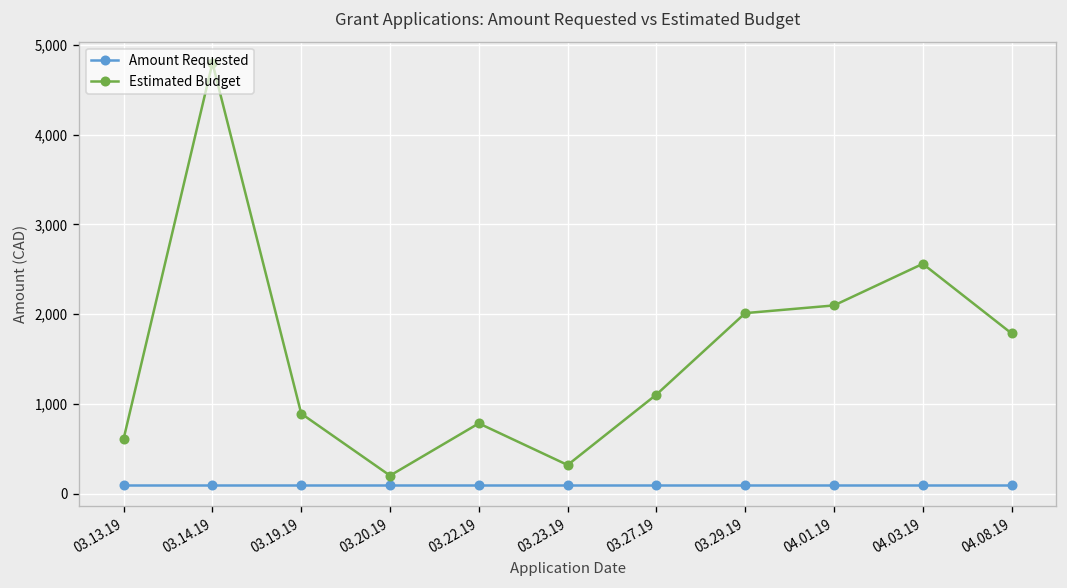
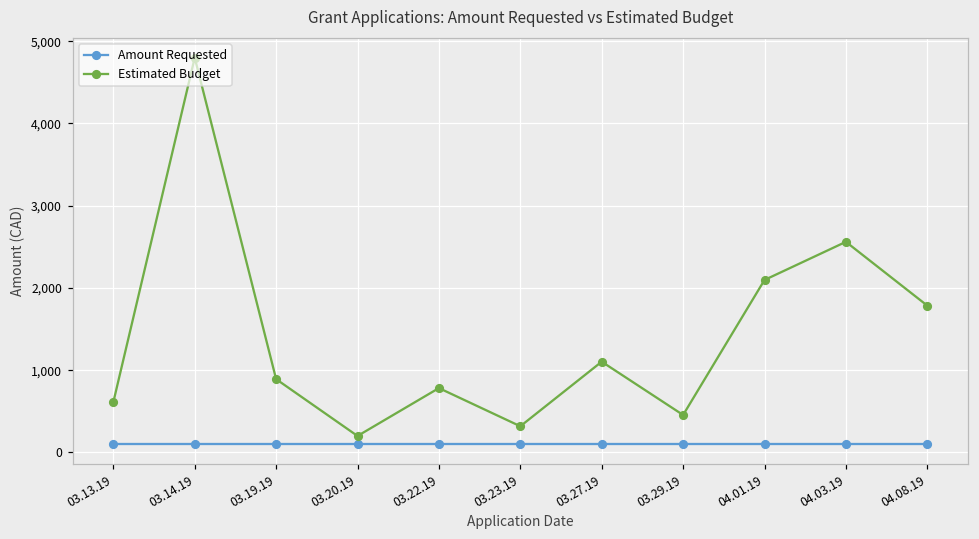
Estimated Budget, 03.29.19: 2,000 -> 500
